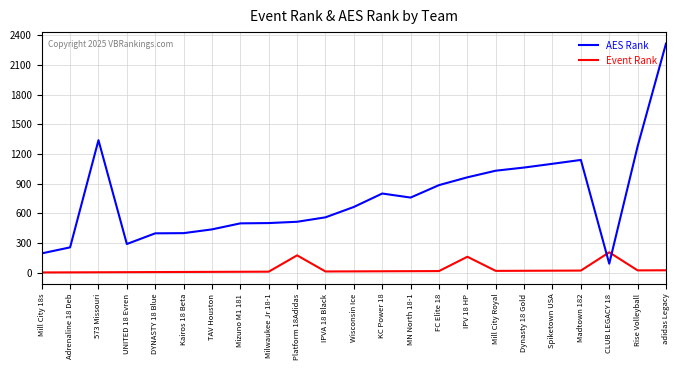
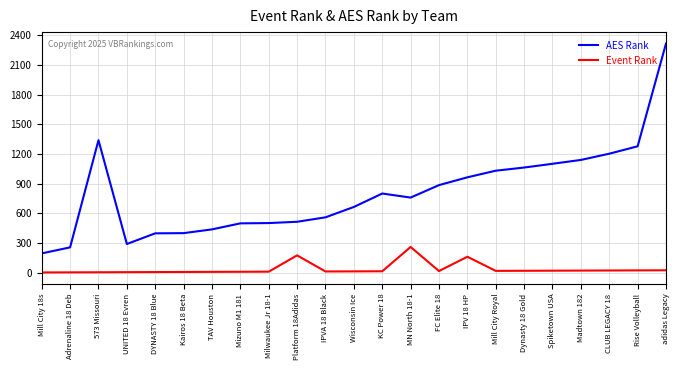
Event Rank, MN North 18-1: 0 -> 300
Event Rank, CLUB LEGACY 18: 200 -> 0
AES Rank, CLUB LEGACY 18: 100 -> 1200
